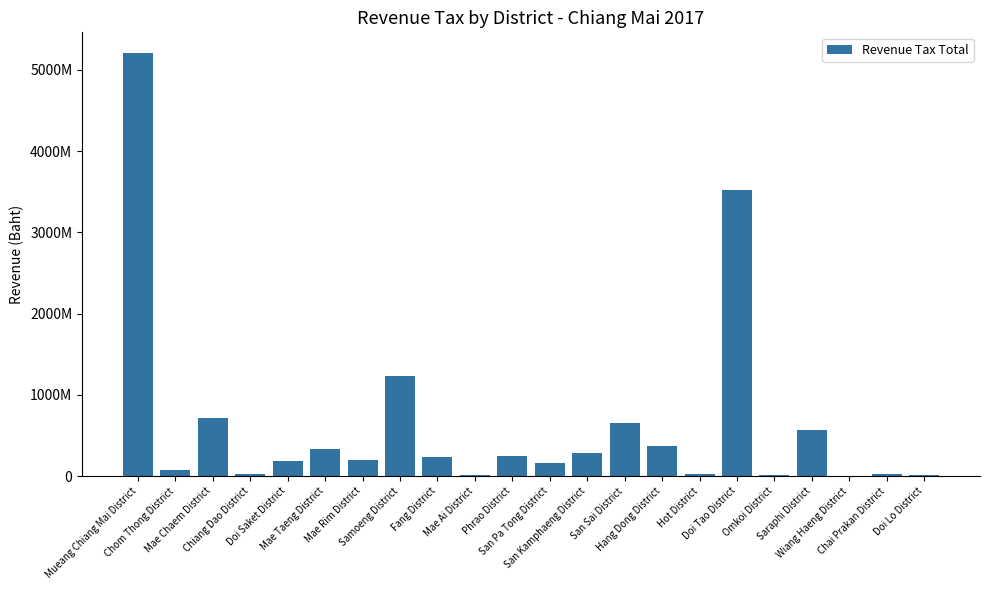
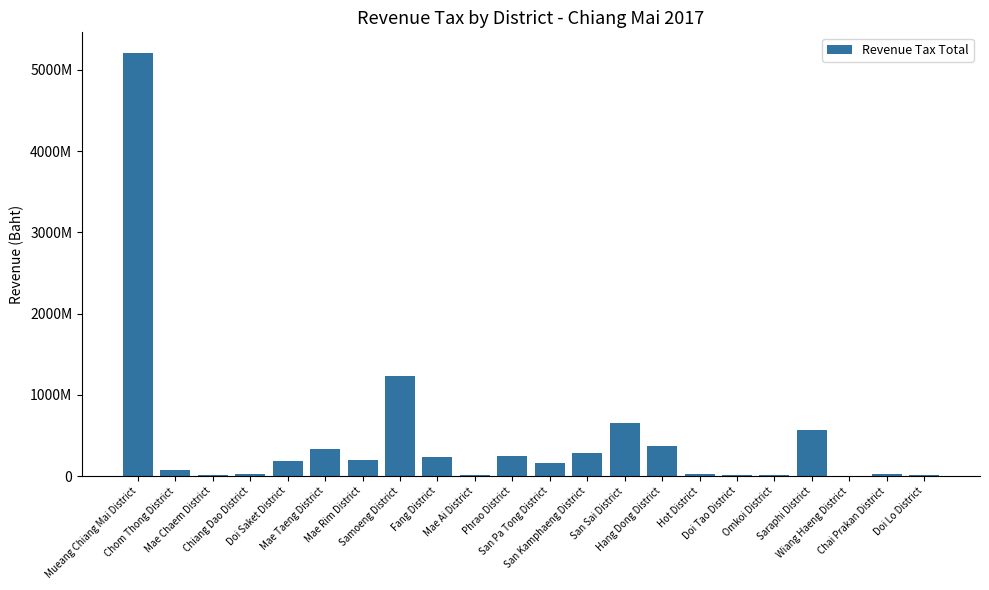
Mae Chaem District: 700000000 -> 0
Doi Tao District: 3500000000 -> 0
